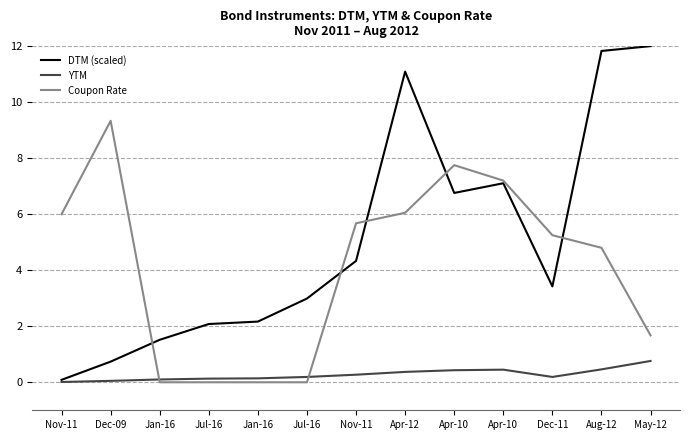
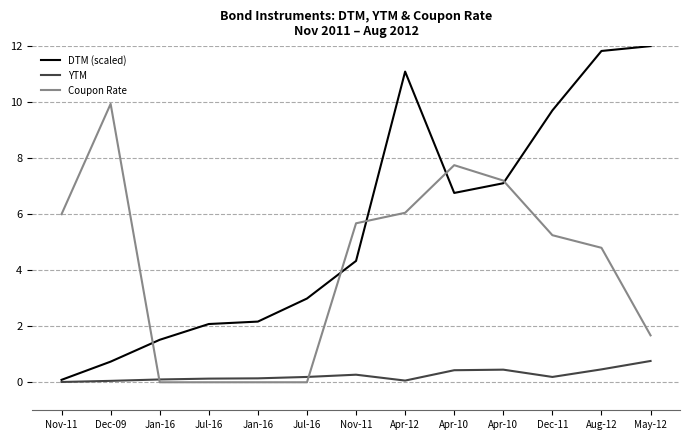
Coupon Rate, Dec-09: 9.3 -> 9.9
YTM, Apr-12: 0.4 -> 0.1
DTM (scaled), Dec-11: 3.4 -> 9.7
